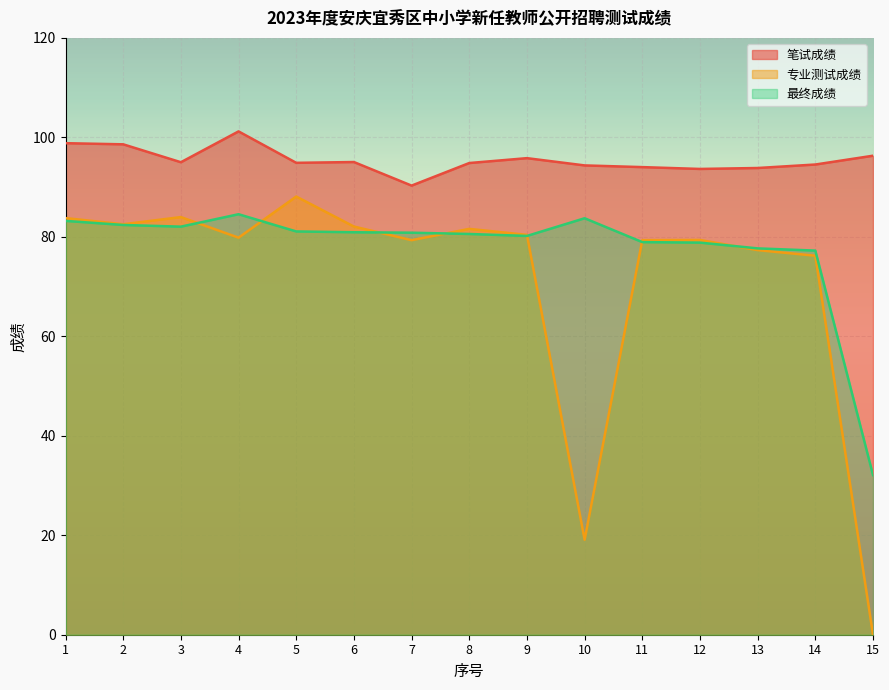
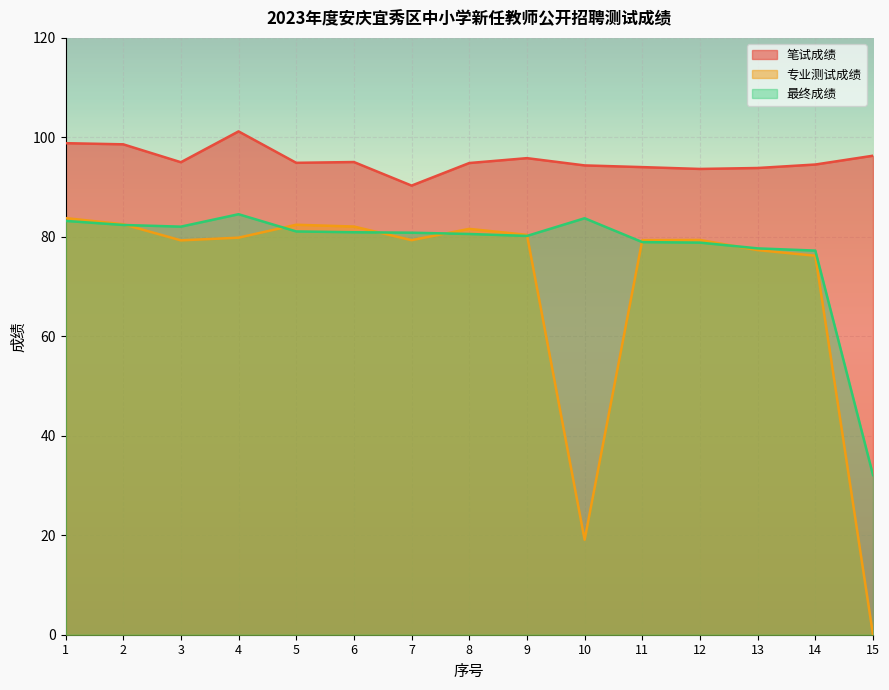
专业测试成绩, 3: 84 -> 79
专业测试成绩, 5: 88 -> 82
